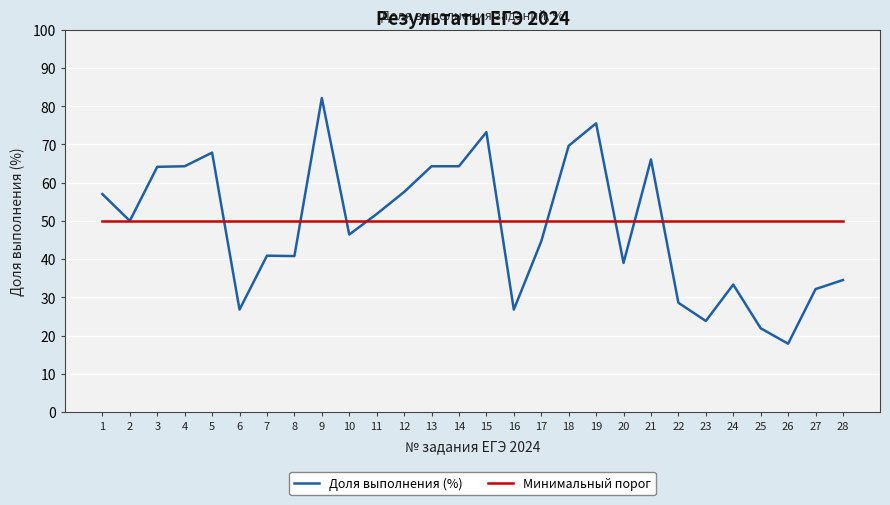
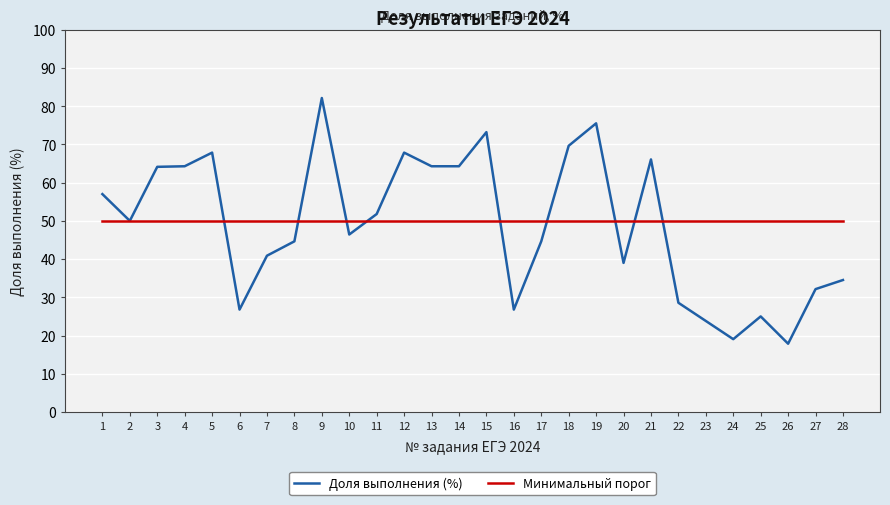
Доля выполнения (%), 8: 41 -> 45
Доля выполнения (%), 12: 58 -> 68
Доля выполнения (%), 24: 33 -> 19
Доля выполнения (%), 25: 22 -> 25
